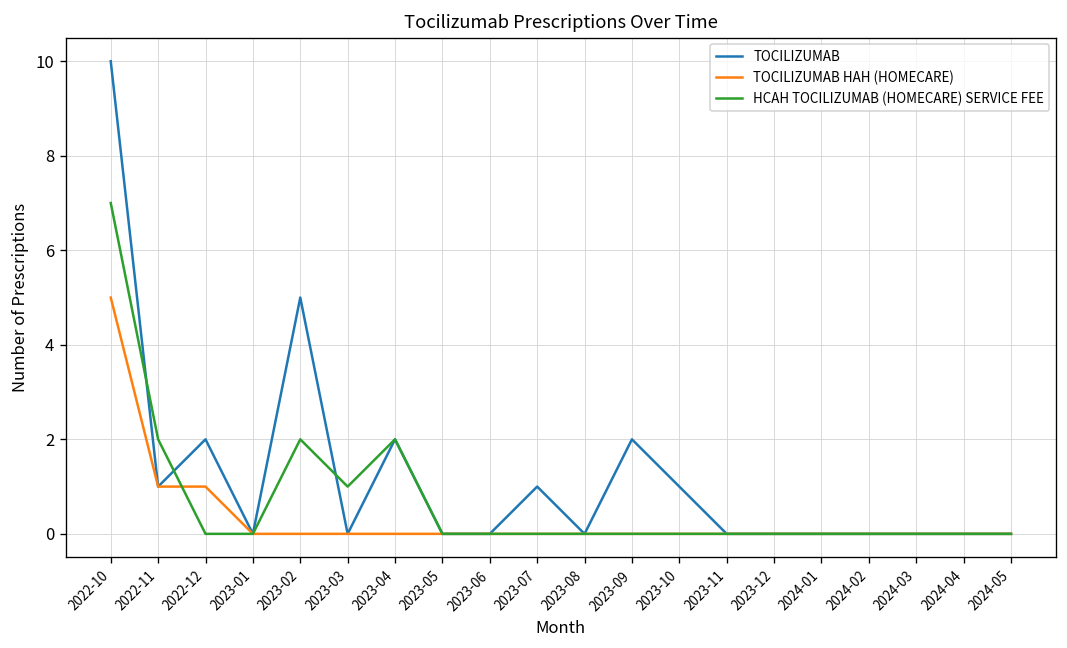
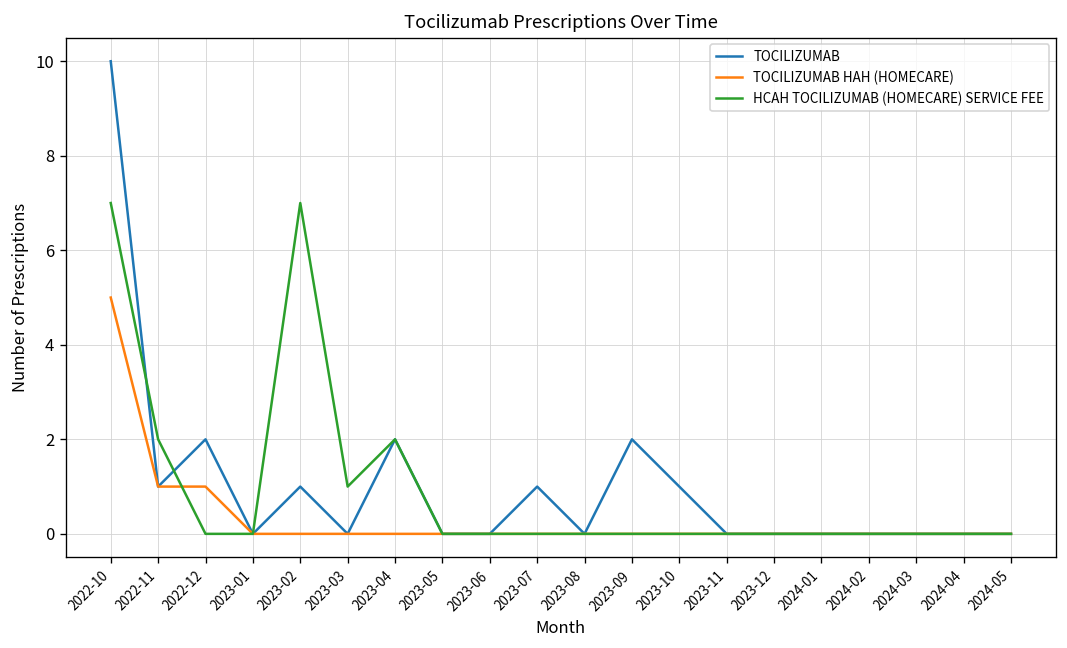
TOCILIZUMAB, 2023-02: 5 -> 1
HCAH TOCILIZUMAB (HOMECARE) SERVICE FEE, 2023-02: 2 -> 7
